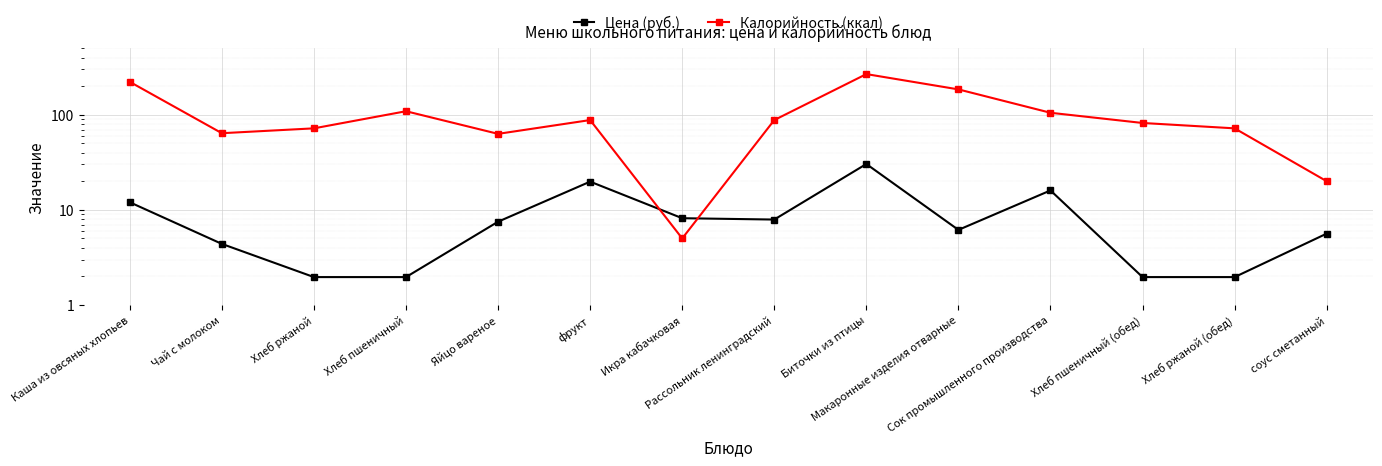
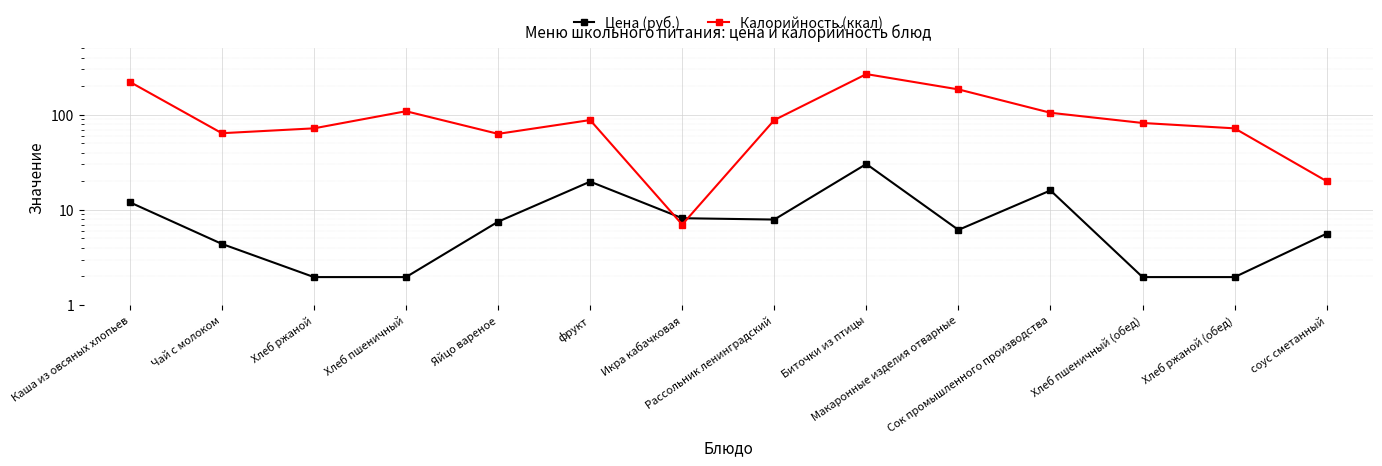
Калорийность (ккал), Икра кабачковая: 5 -> 7
